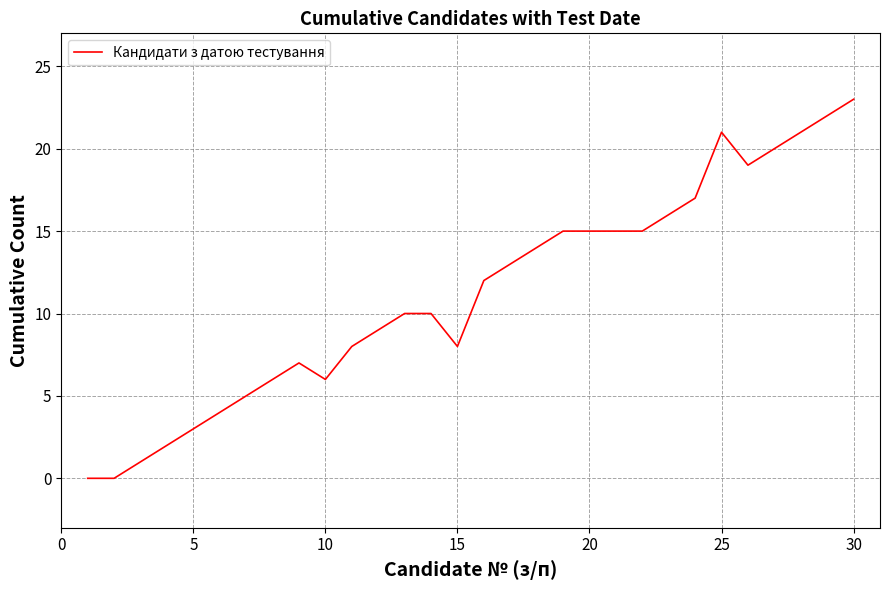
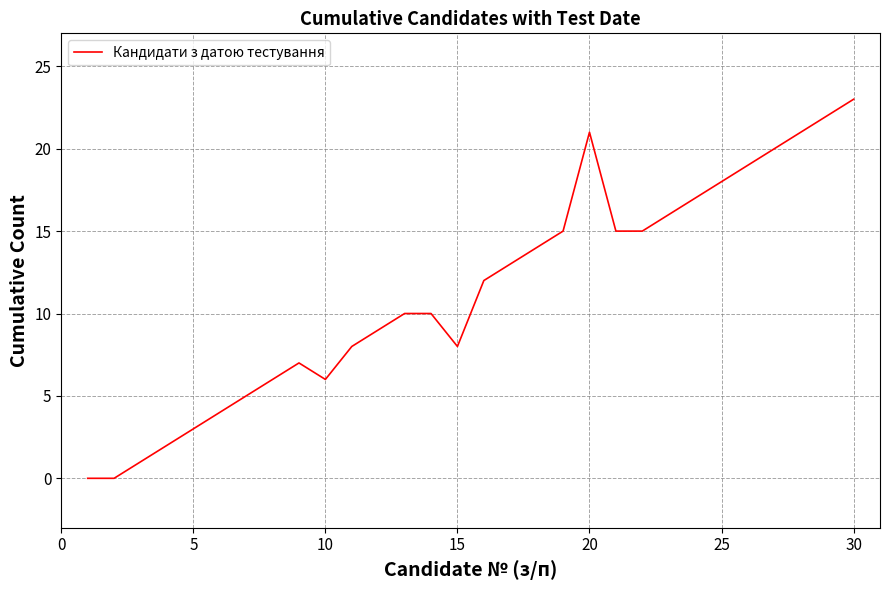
20: 15 -> 21
25: 21 -> 18
